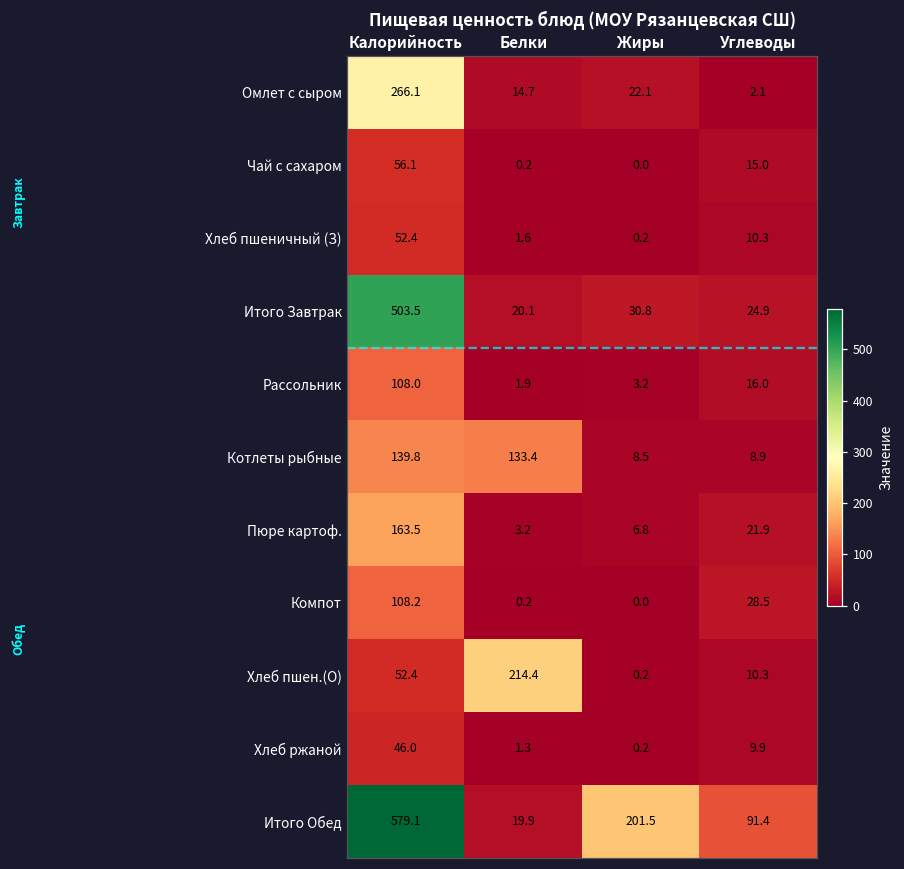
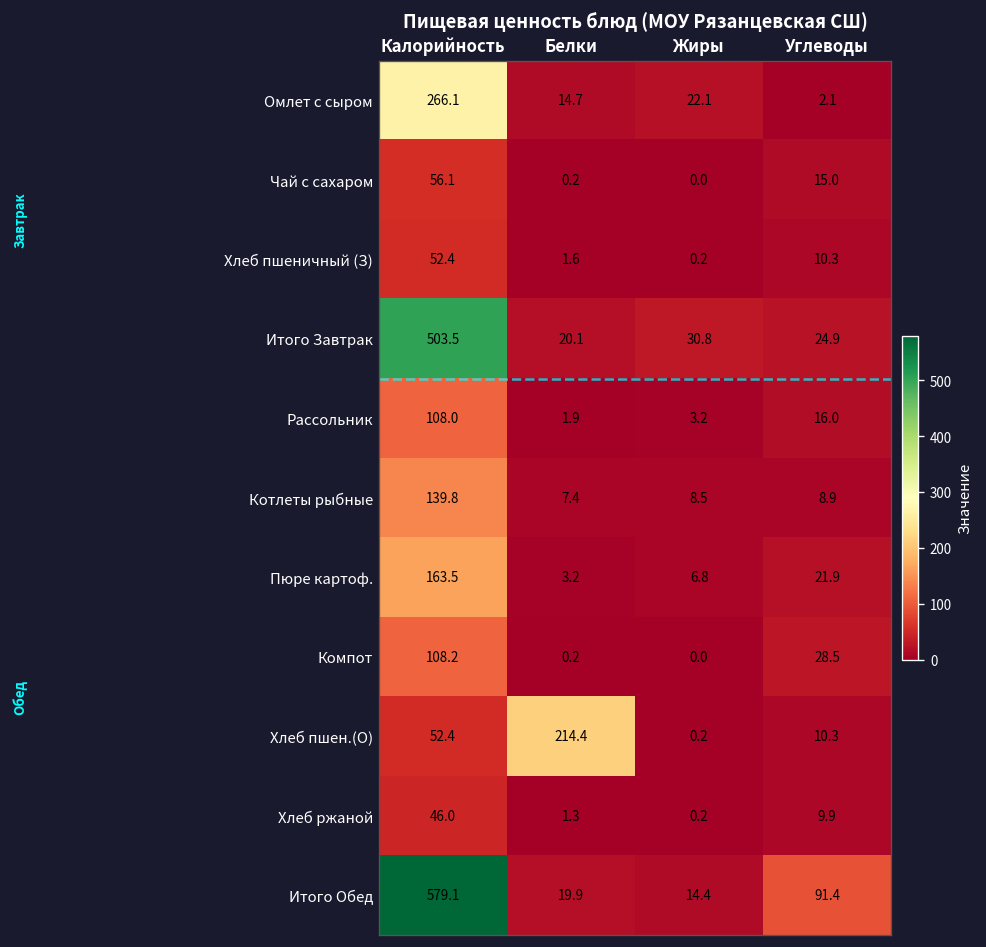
Котлеты рыбные, Белки: 133.4 -> 7.4
Итого Обед, Жиры: 201.5 -> 14.4
